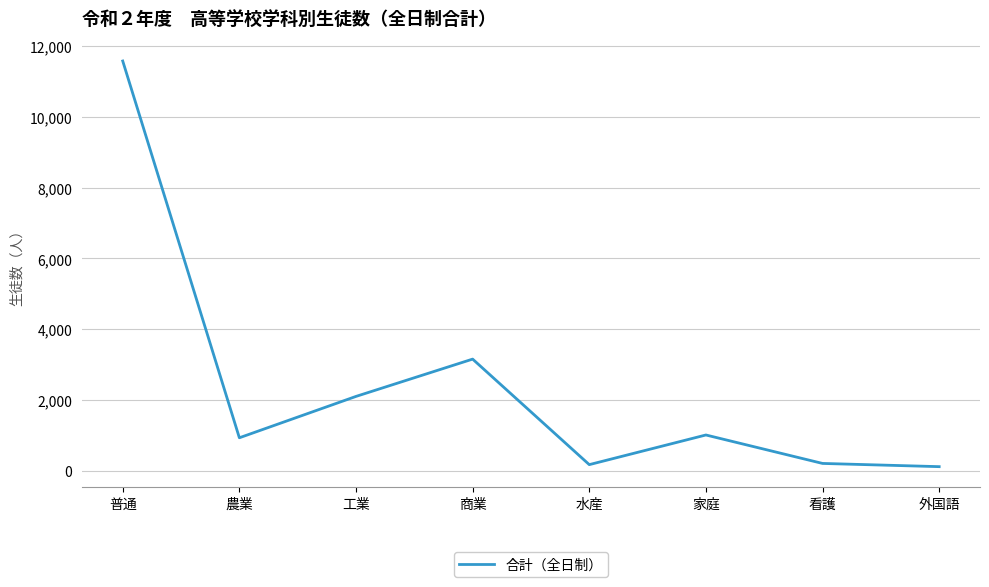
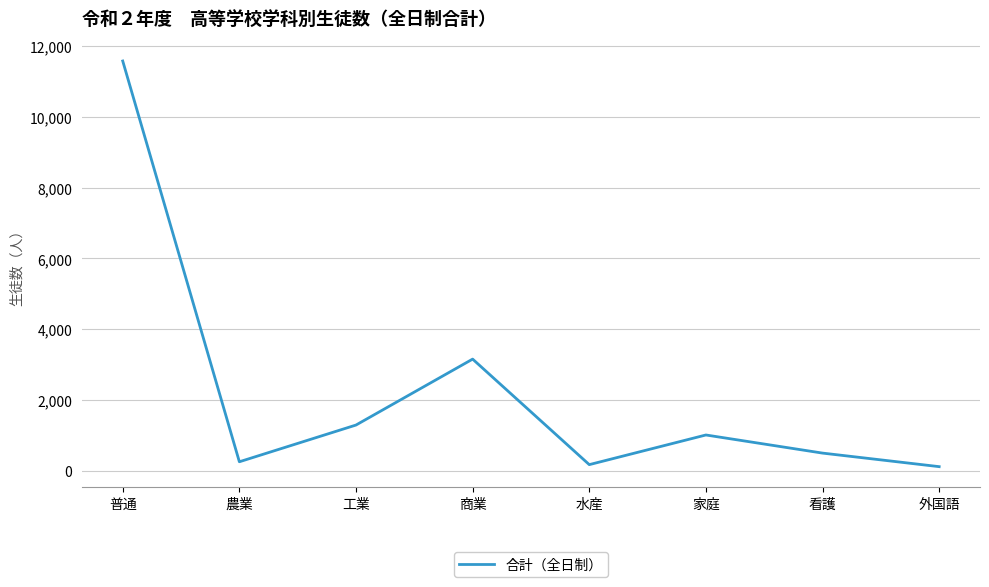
農業: 900 -> 300
工業: 2,100 -> 1,300
看護: 200 -> 500
